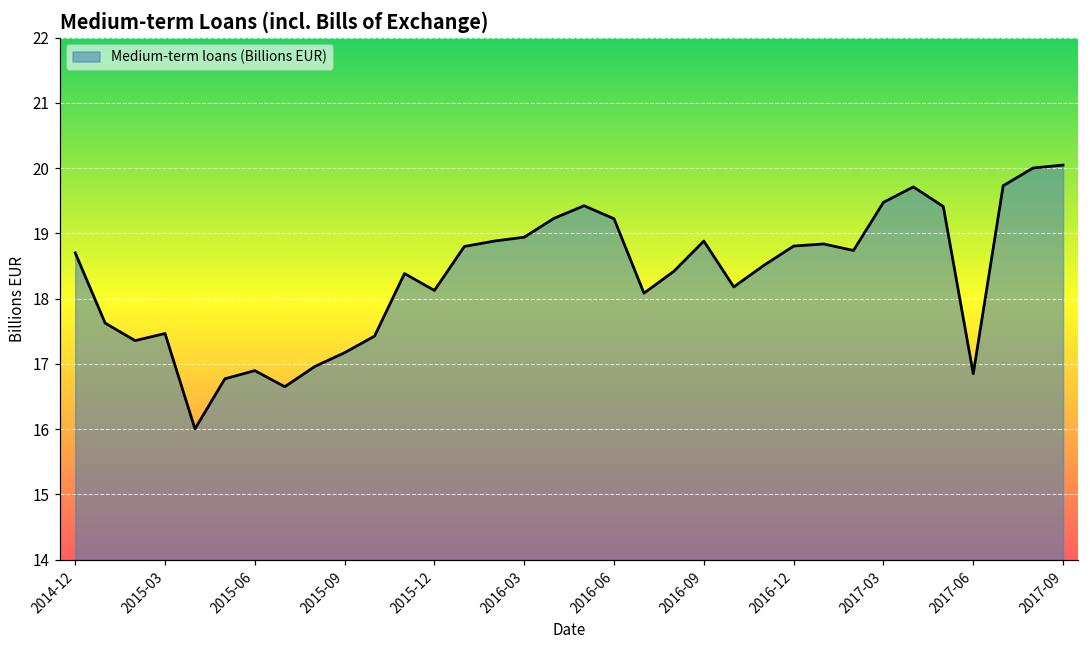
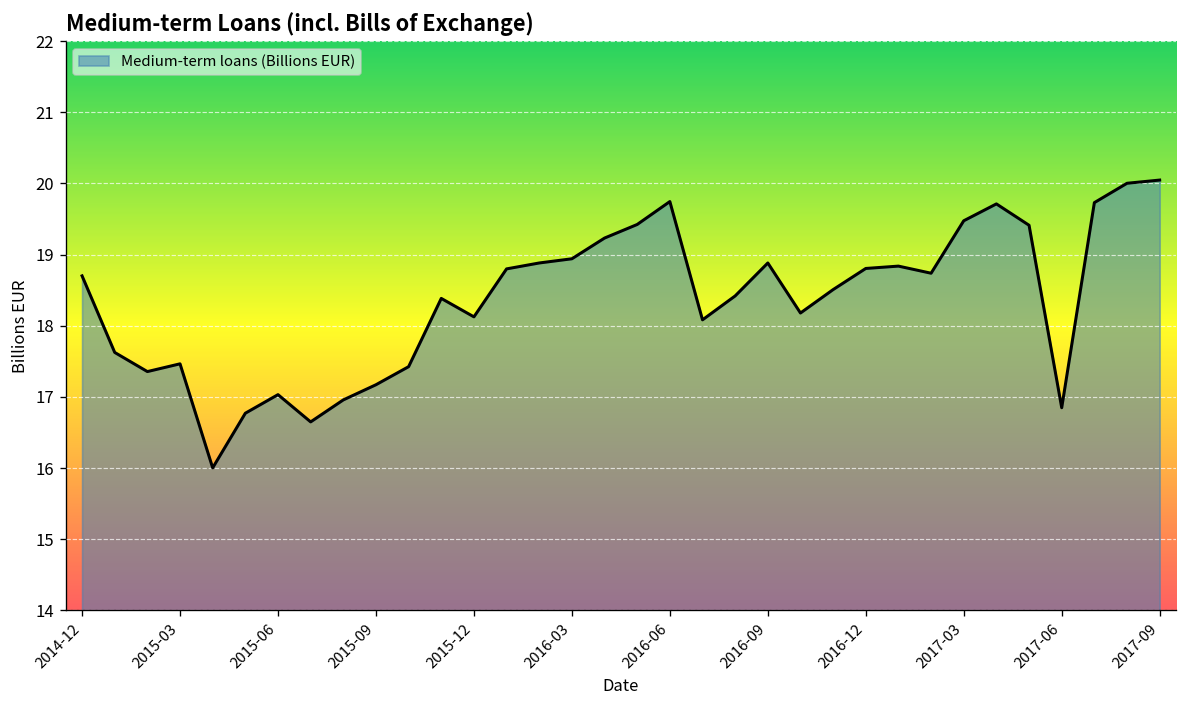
2015-06: 16.9 -> 17.0
2016-06: 19.2 -> 19.7
